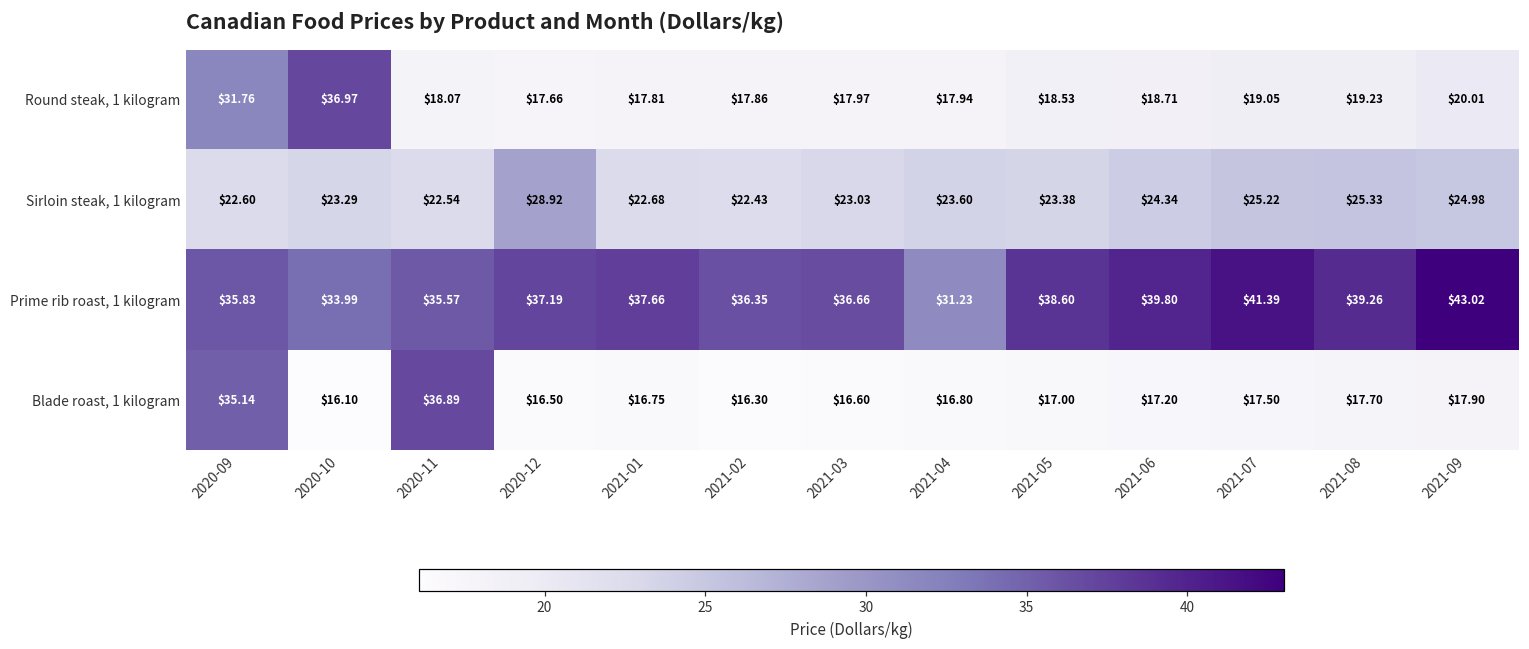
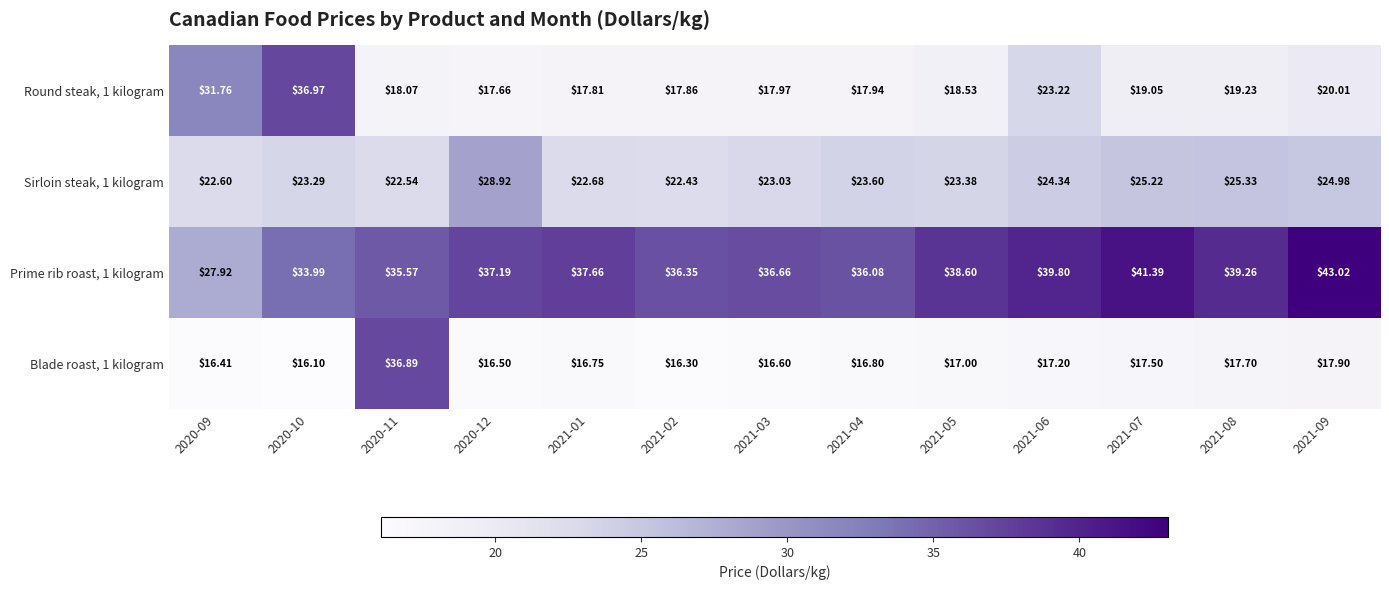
Round steak, 1 kilogram, 2021-06: $18.71 -> $23.22
Prime rib roast, 1 kilogram, 2020-09: $35.83 -> $27.92
Prime rib roast, 1 kilogram, 2021-04: $31.23 -> $36.08
Blade roast, 1 kilogram, 2020-09: $35.14 -> $16.41
